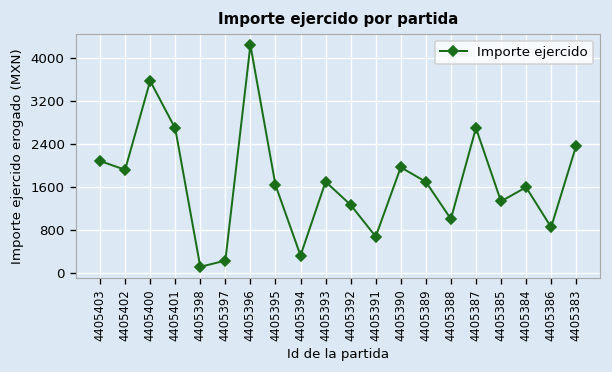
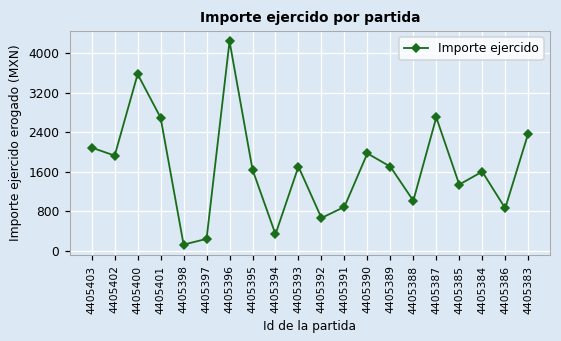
4405392: 1300 -> 700
4405391: 700 -> 900
